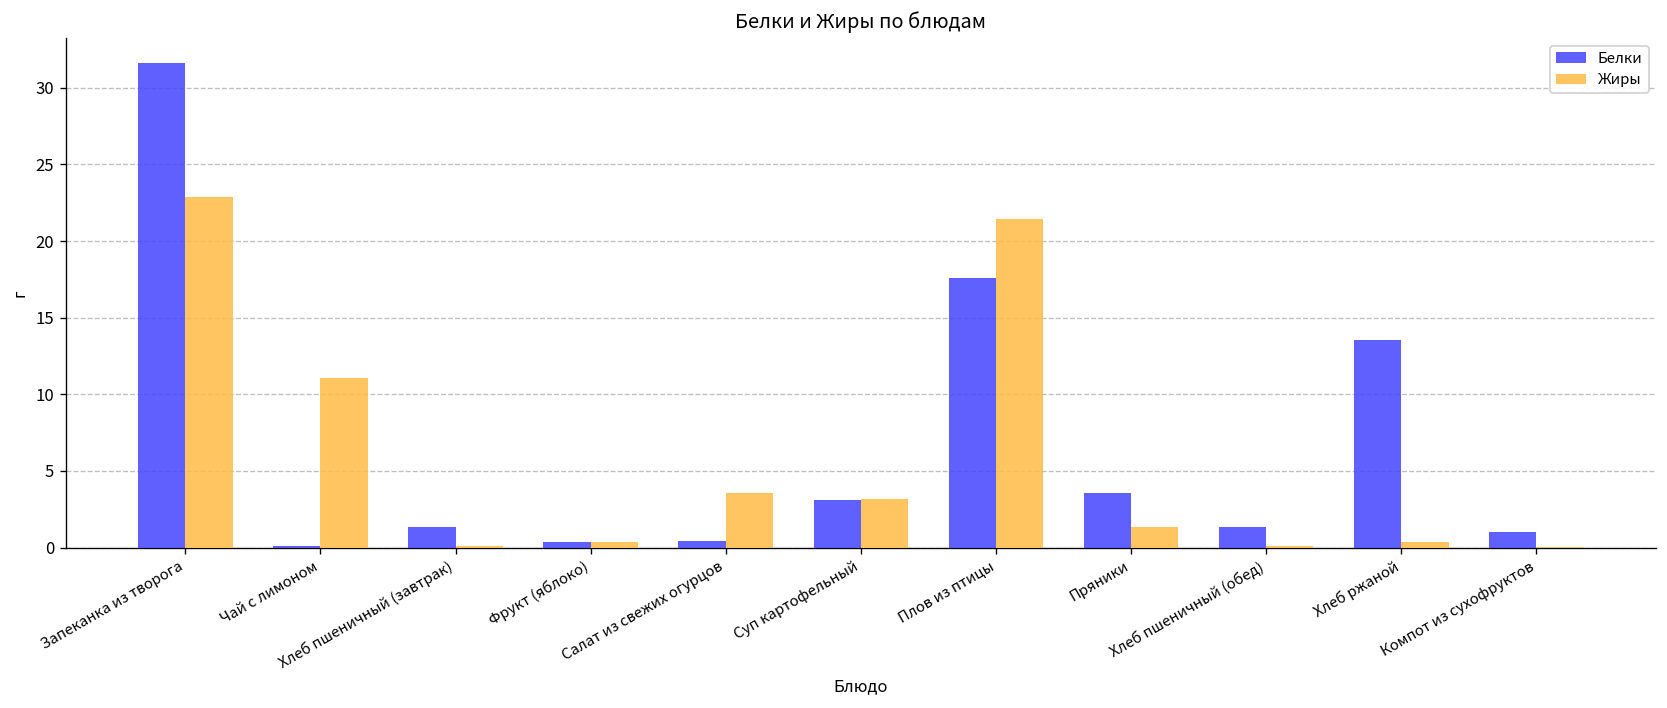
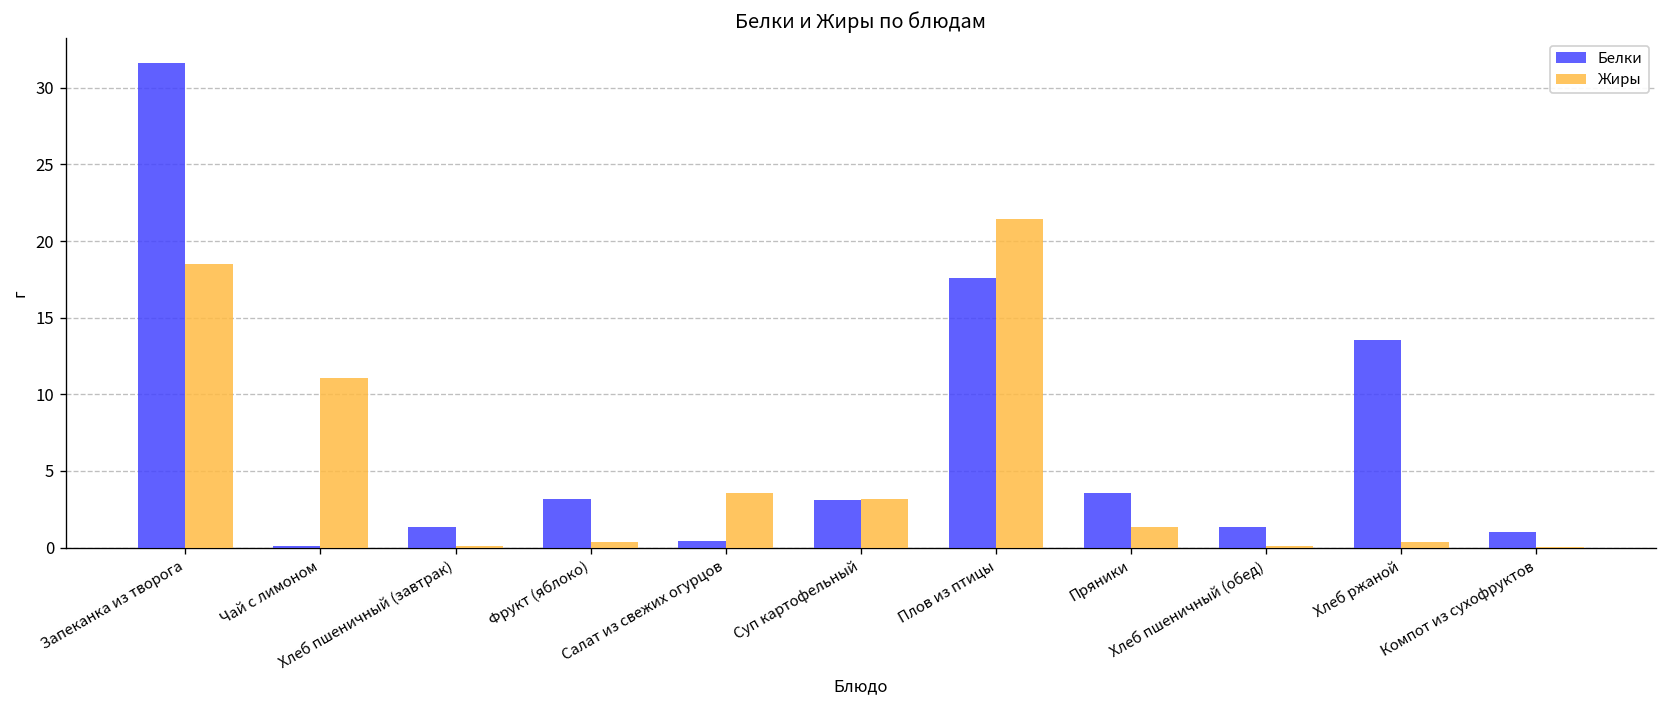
Жиры, Запеканка из творога: 22.9 -> 18.5
Белки, Фрукт (яблоко): 0.4 -> 3.2
